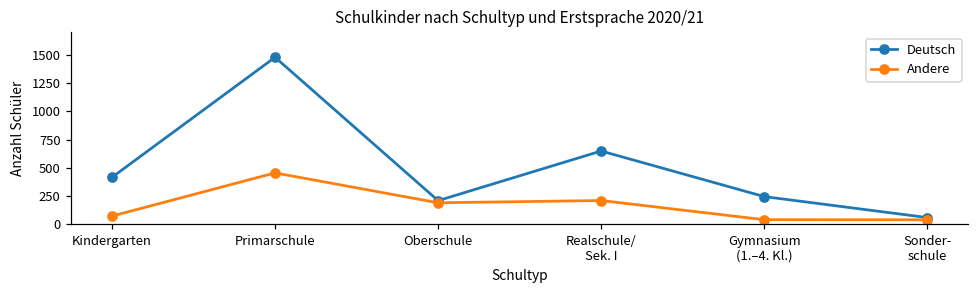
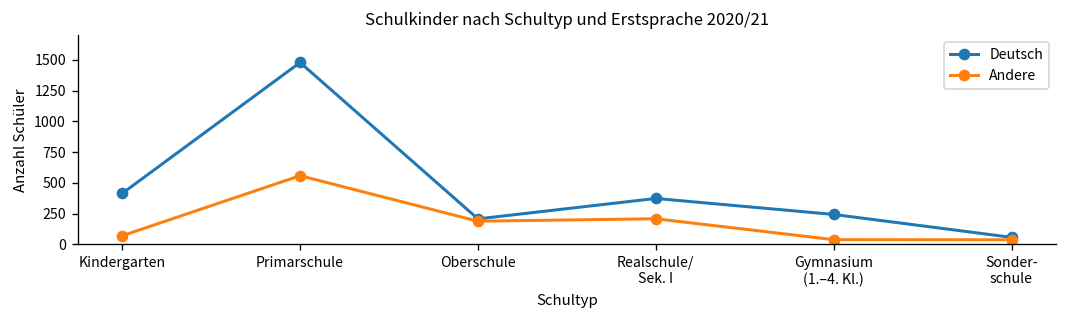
Andere, Primarschule: 450 -> 560
Deutsch, Realschule/ Sek. I: 650 -> 370
